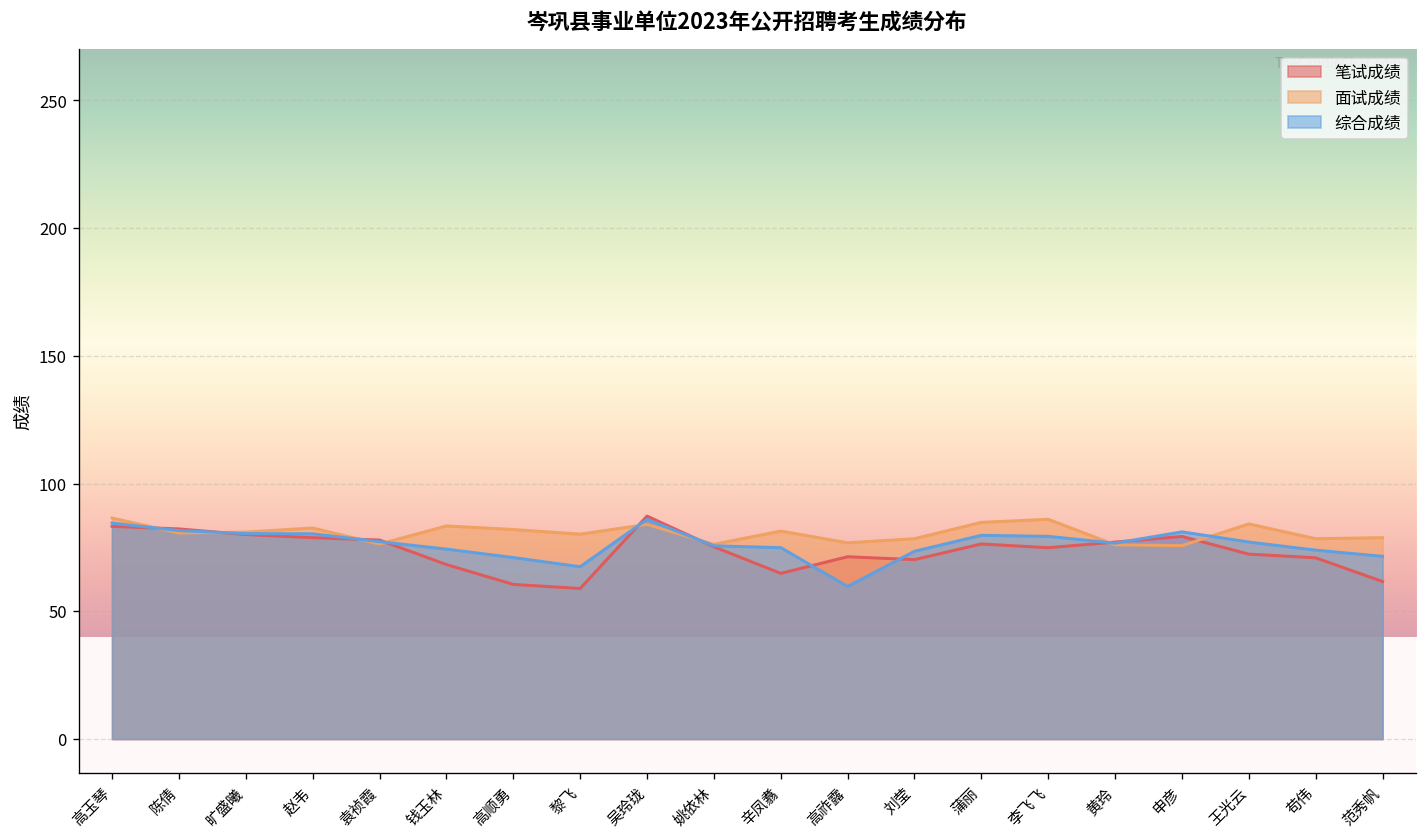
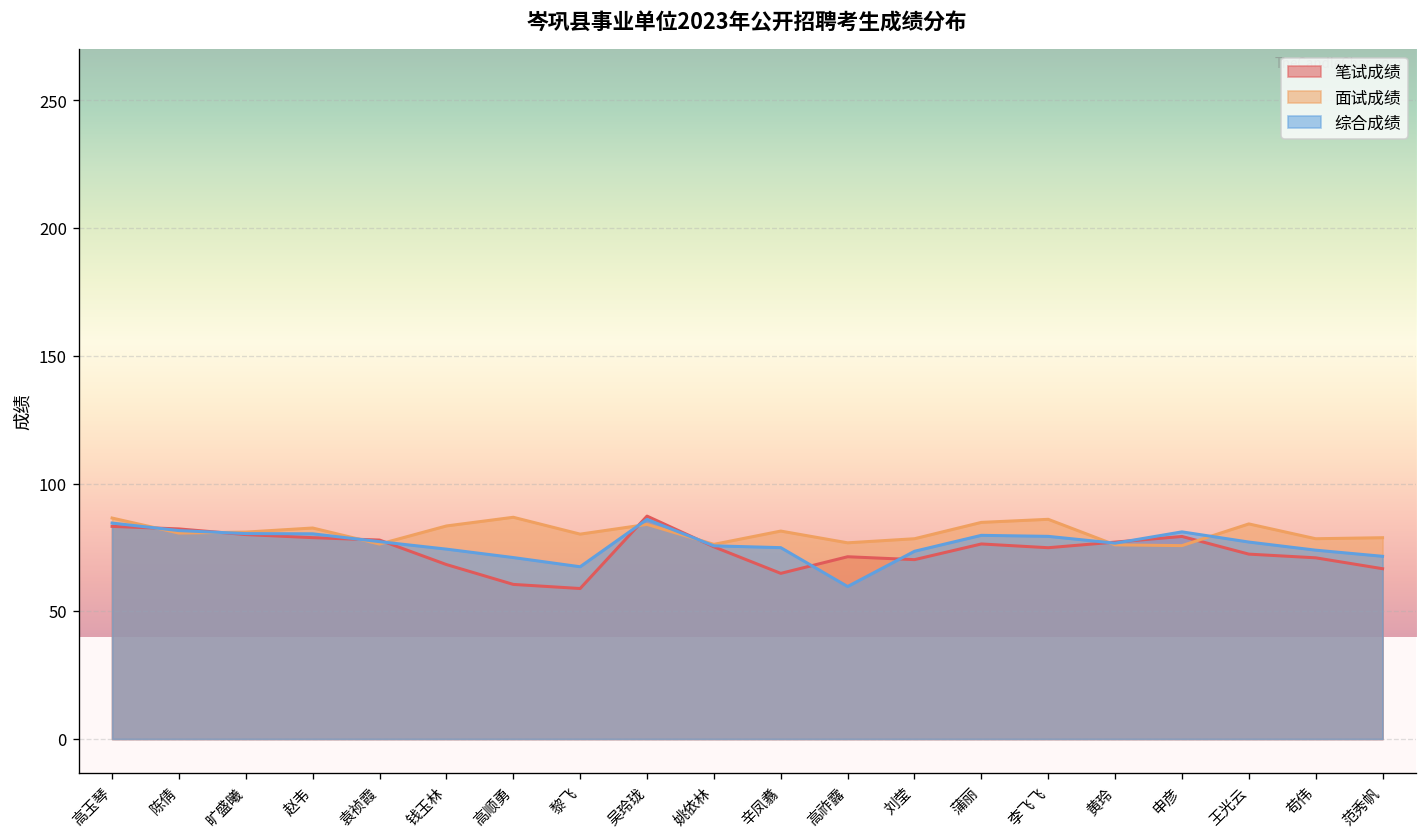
面试成绩, 高顺勇: 82 -> 87
笔试成绩, 范秀帆: 62 -> 67
